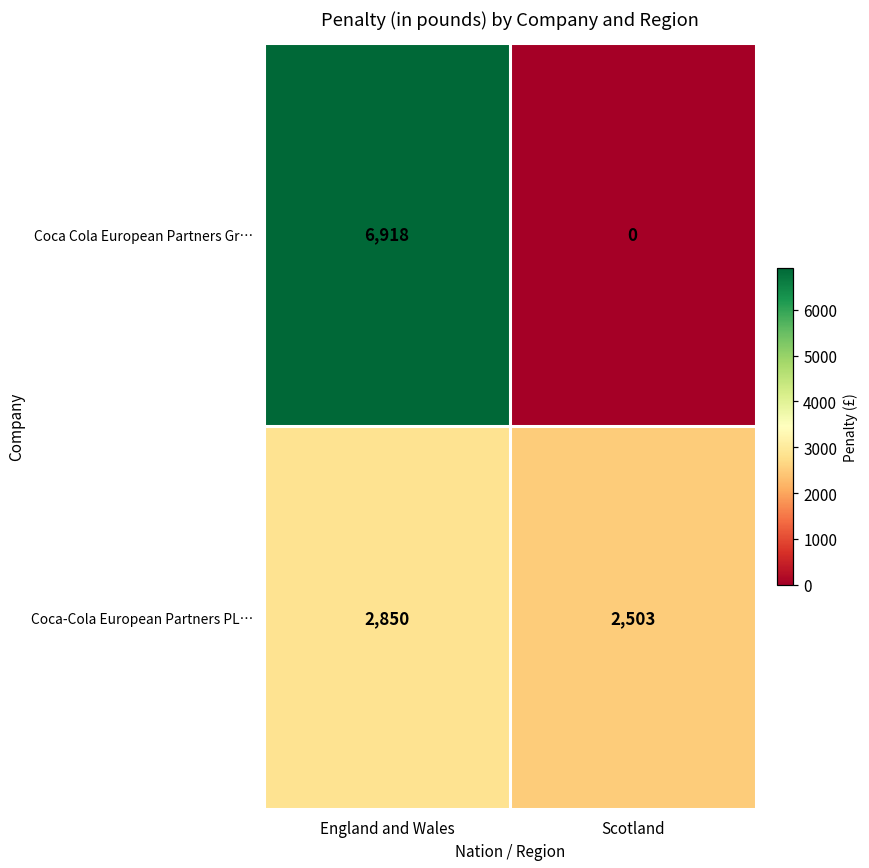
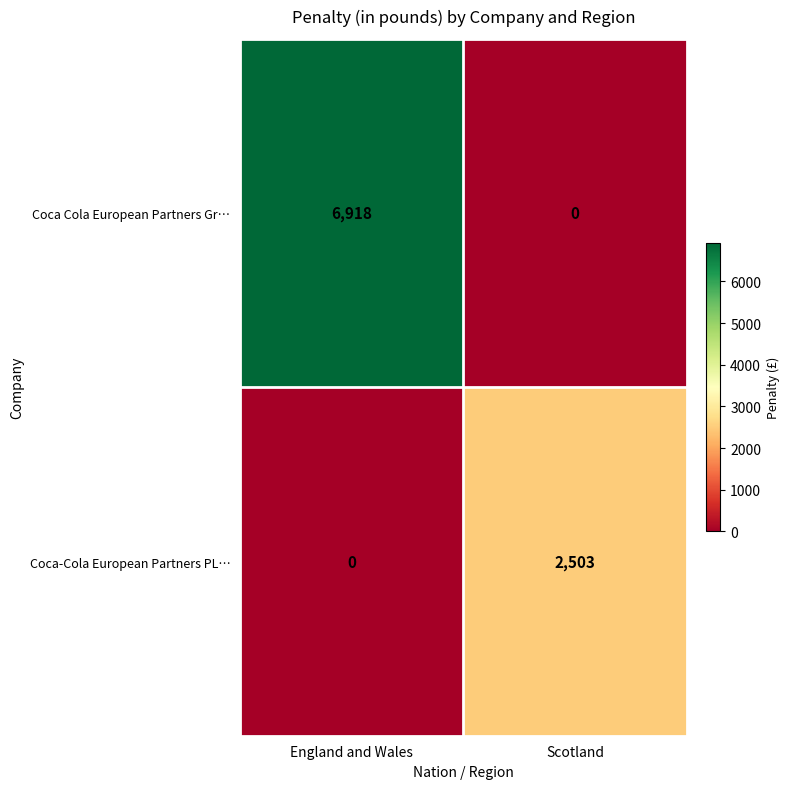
Coca-Cola European Partners PL…, England and Wales: 2,850 -> 0
